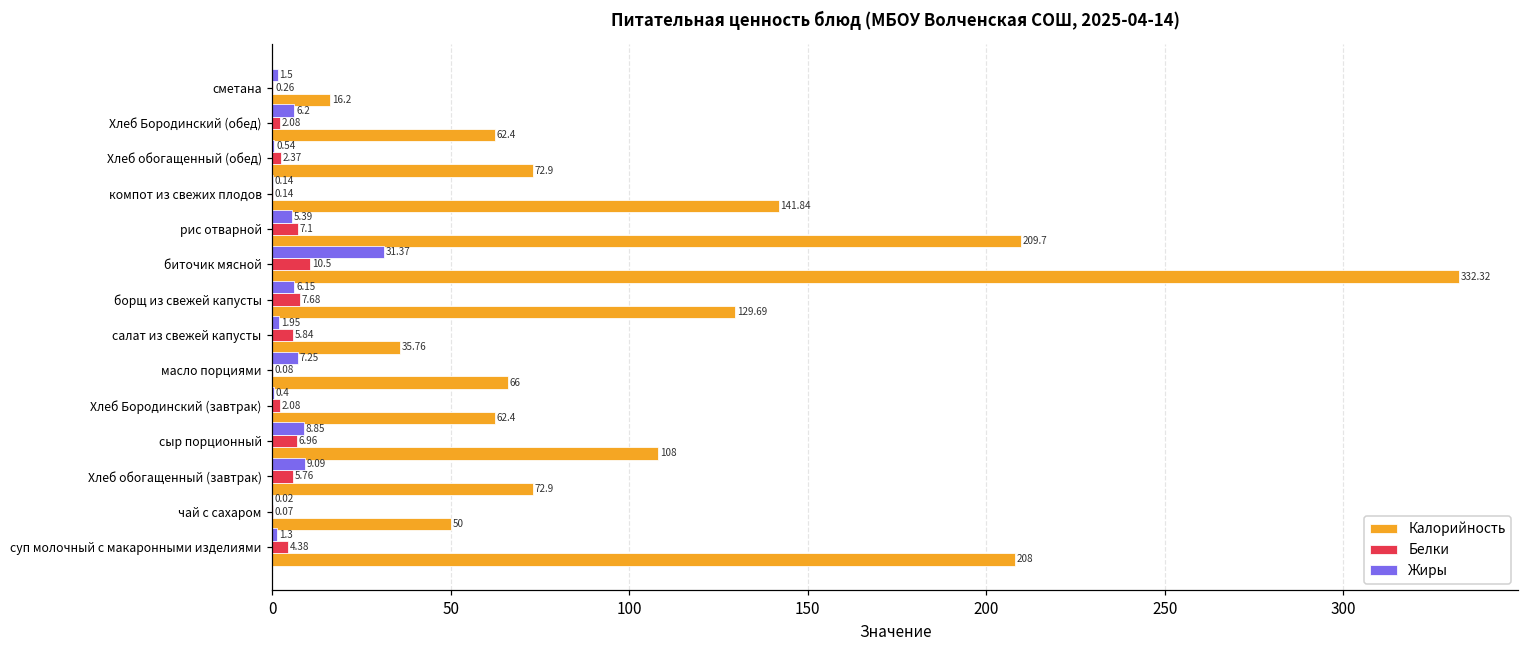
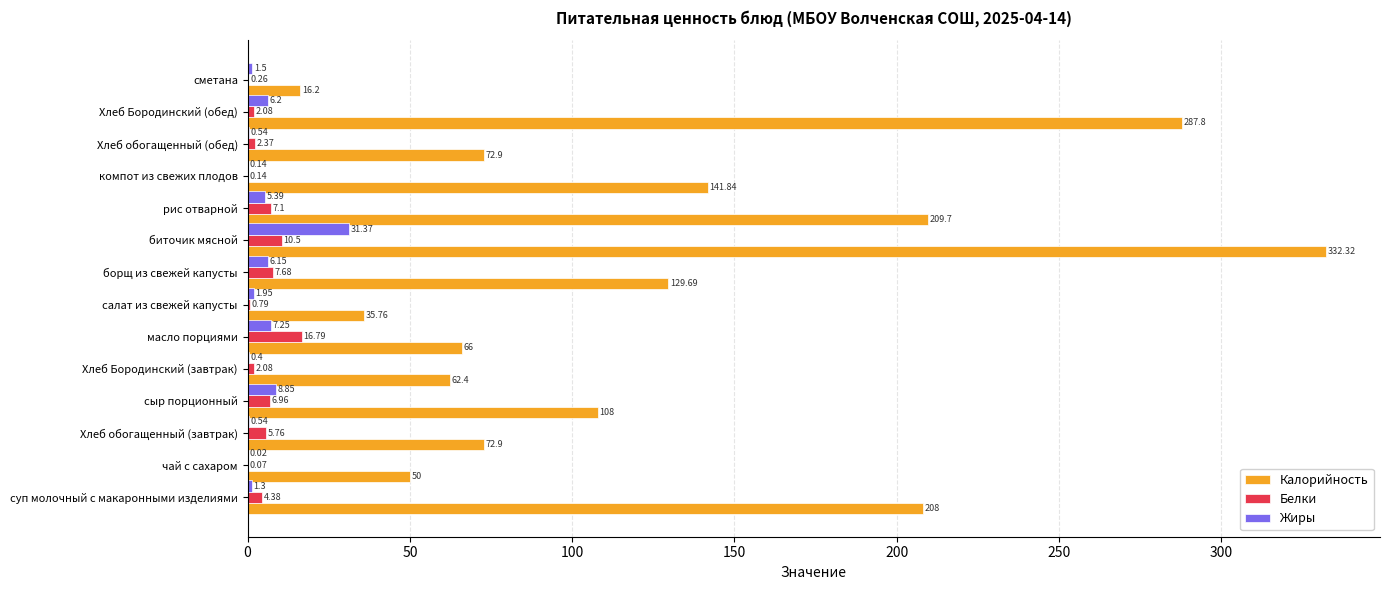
Калорийность, Хлеб Бородинский (обед): 62.4 -> 287.8
Белки, салат из свежей капусты: 5.84 -> 0.79
Белки, масло порциями: 0.08 -> 16.79
Жиры, Хлеб обогащенный (завтрак): 9.09 -> 0.54
